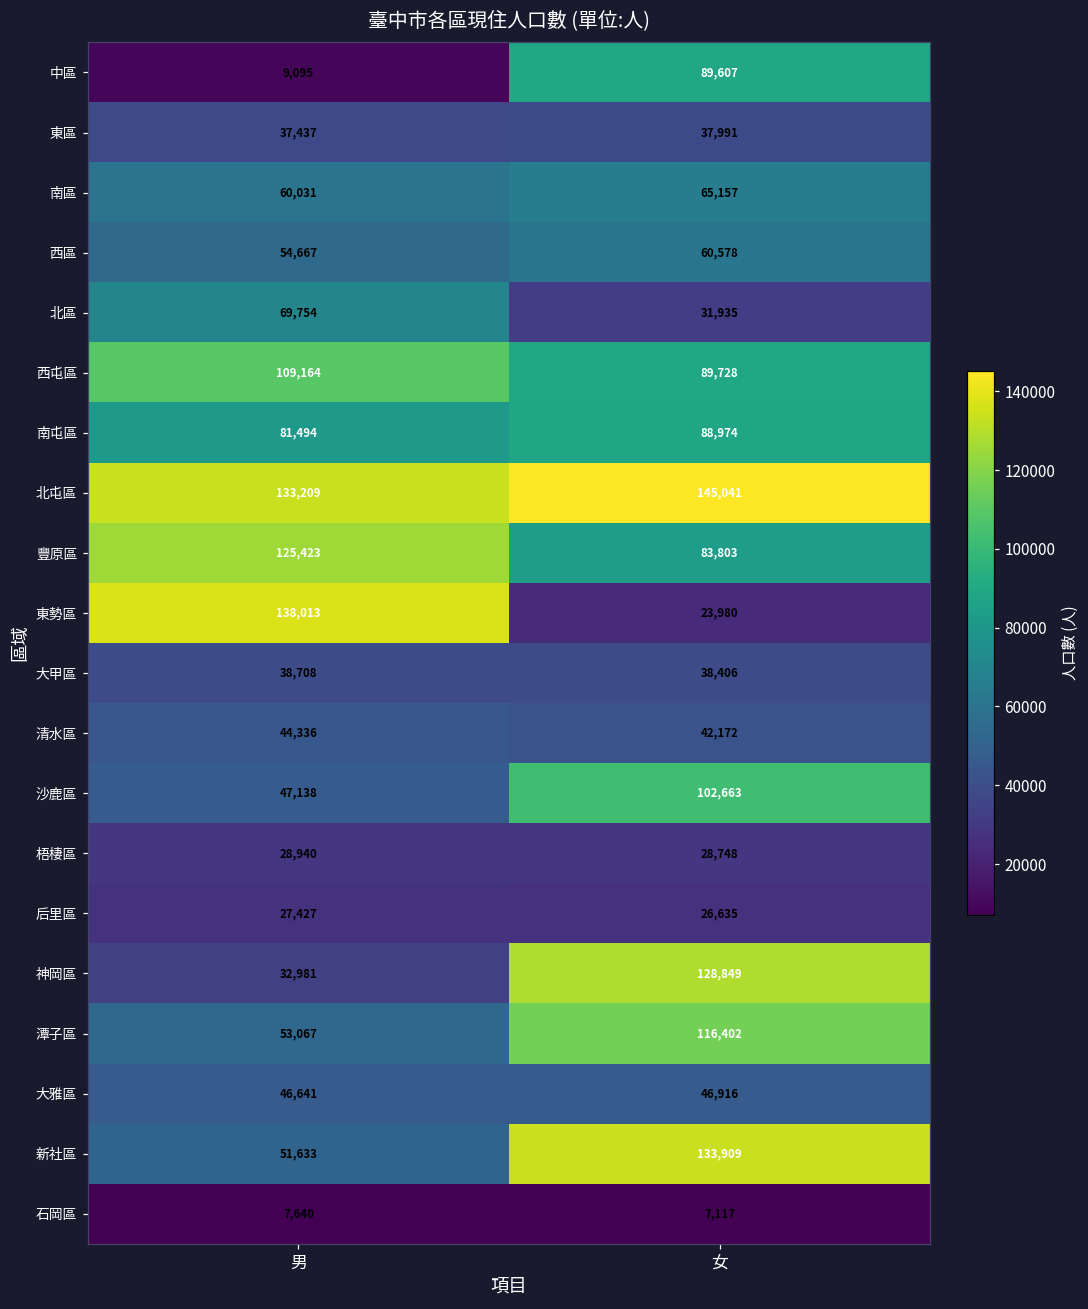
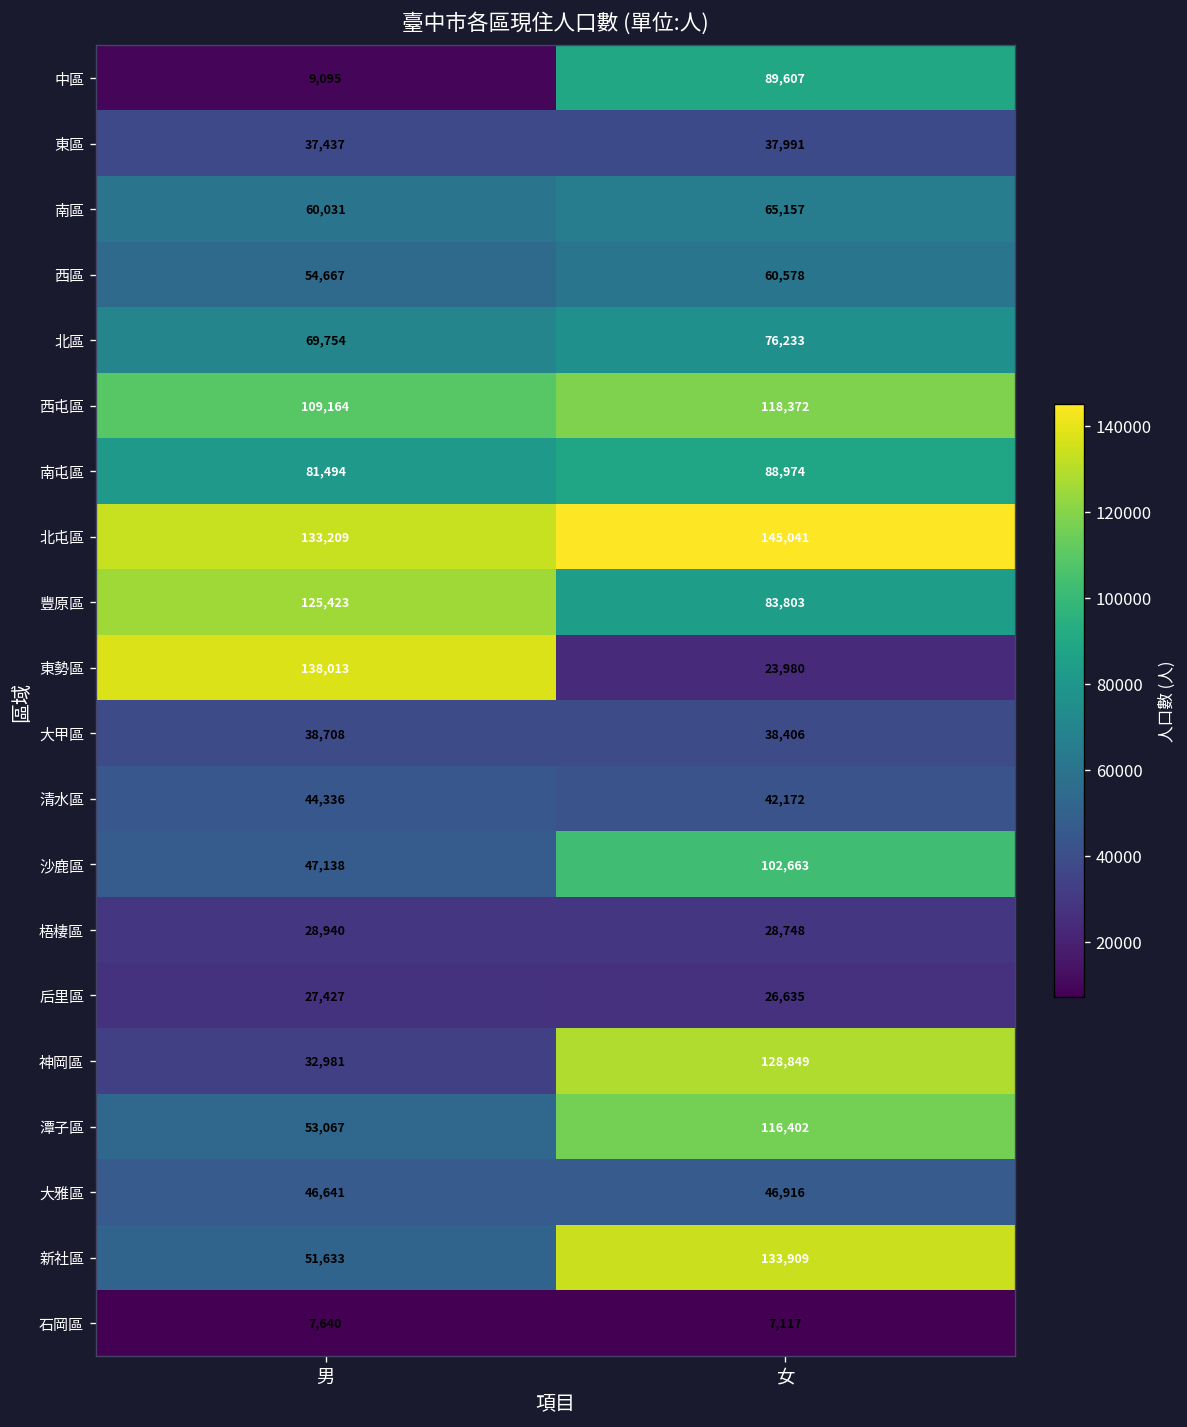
北區, 女: 31,935 -> 76,233
西屯區, 女: 89,728 -> 118,372
